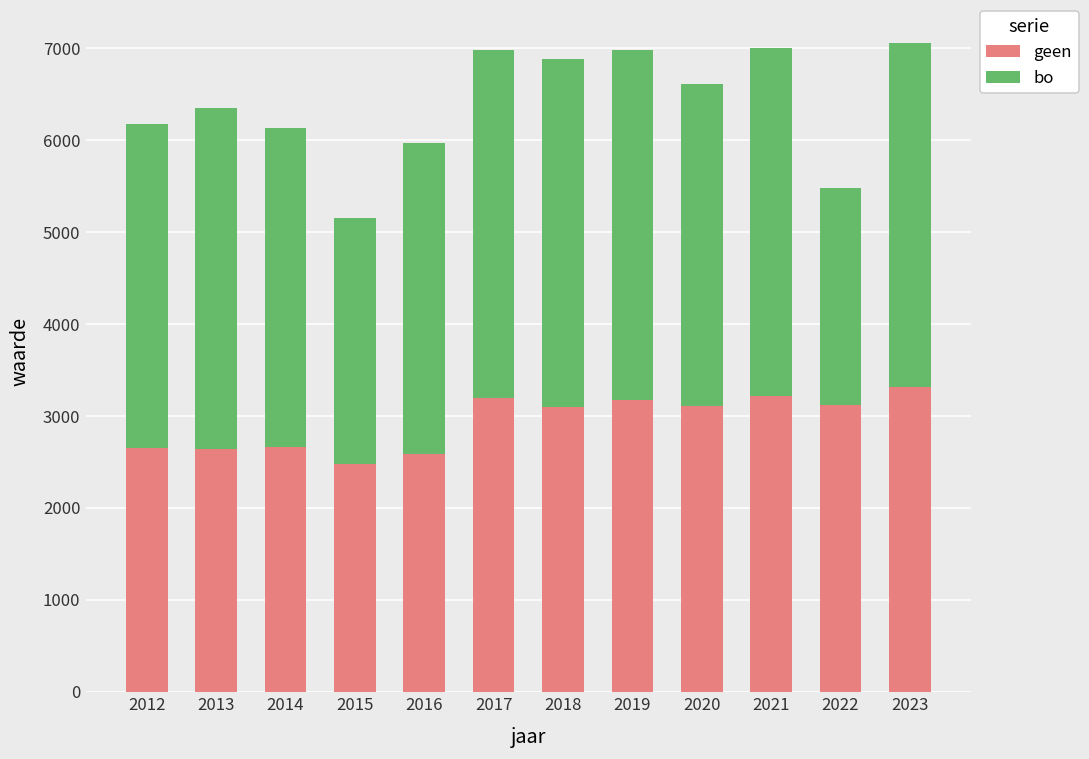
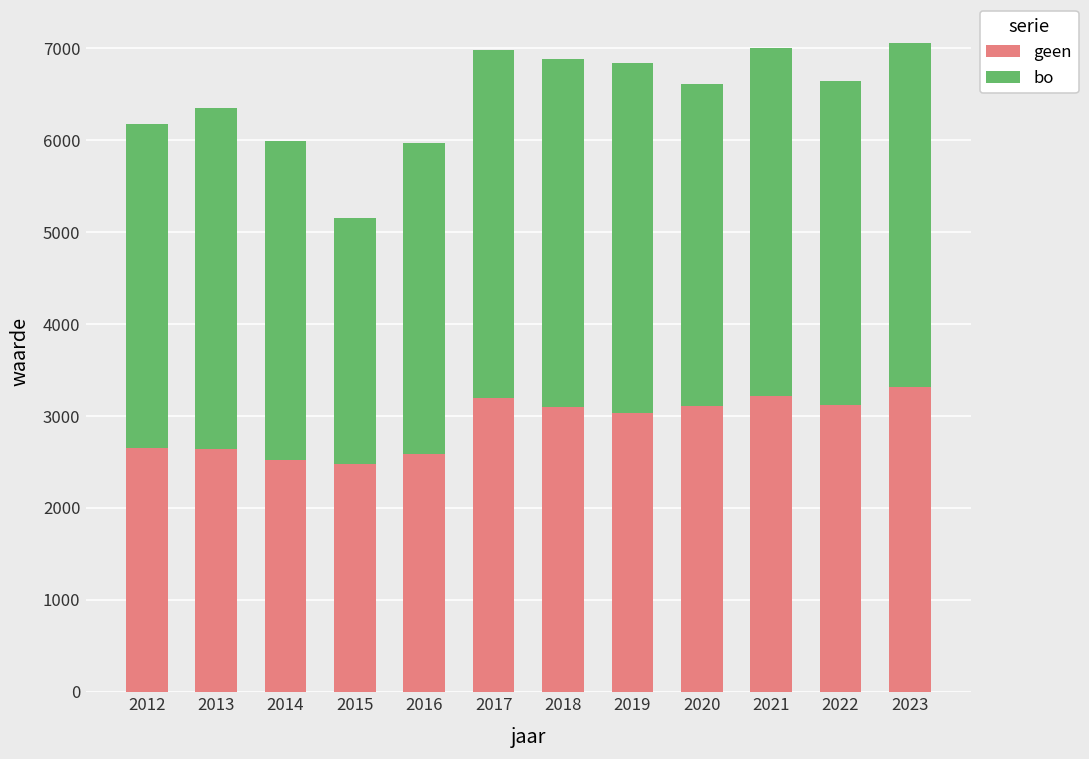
geen, 2014: 2700 -> 2500
geen, 2019: 3200 -> 3000
bo, 2022: 2400 -> 3500
